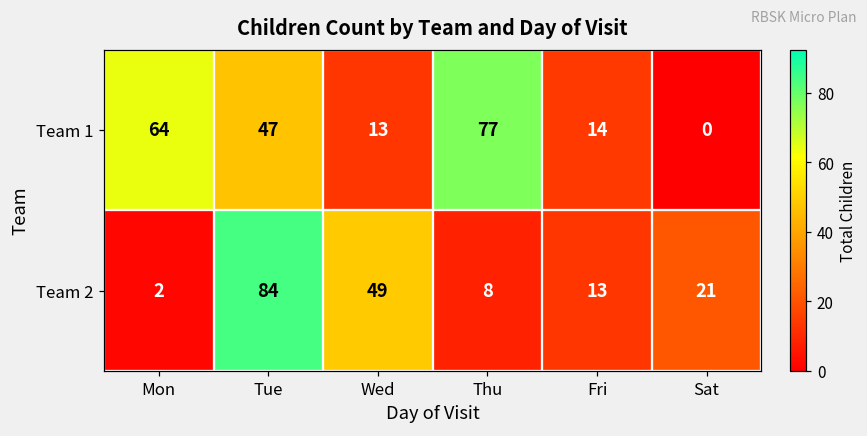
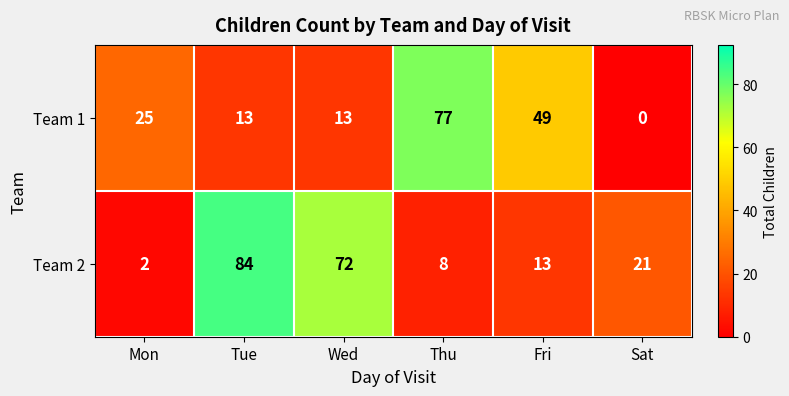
Team 1, Mon: 64 -> 25
Team 1, Tue: 47 -> 13
Team 1, Fri: 14 -> 49
Team 2, Wed: 49 -> 72
